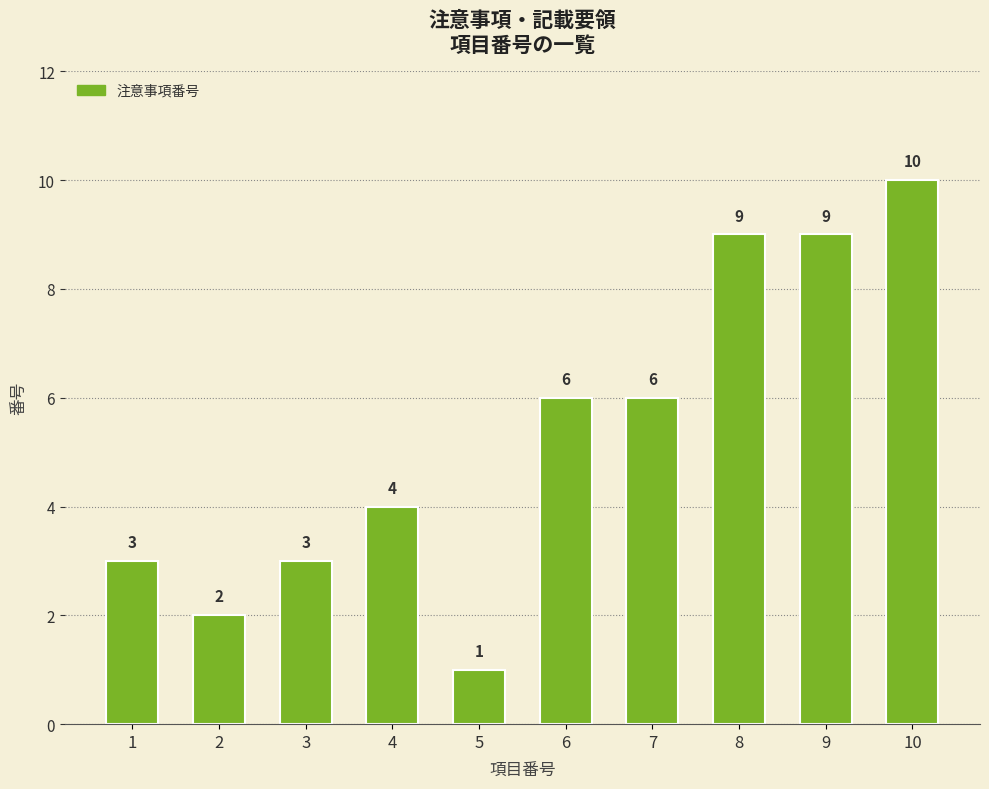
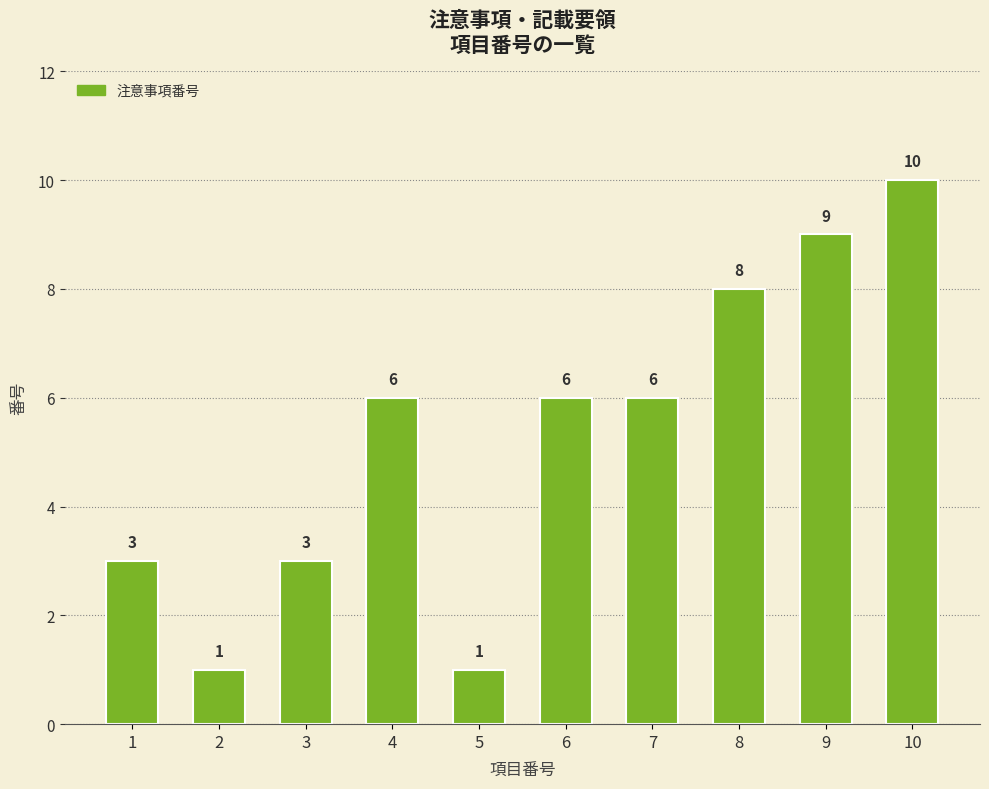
2: 2 -> 1
4: 4 -> 6
8: 9 -> 8
